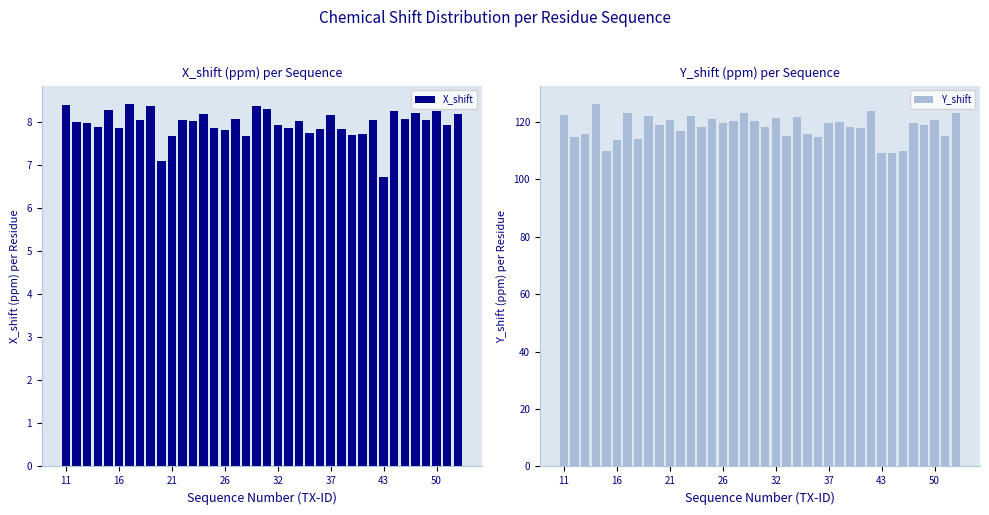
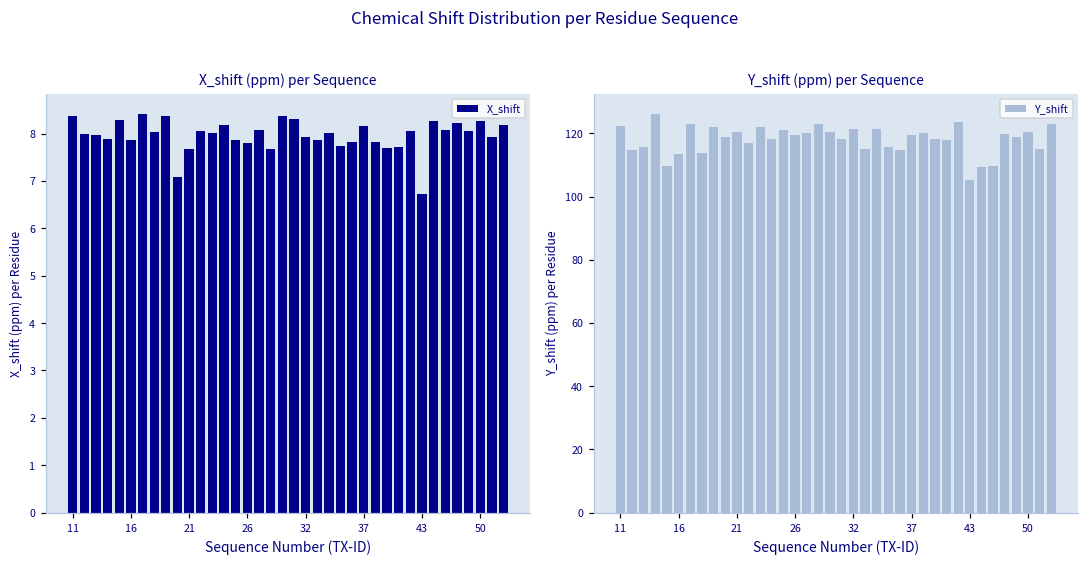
Y_shift (ppm) per Sequence, 43: 109 -> 105
